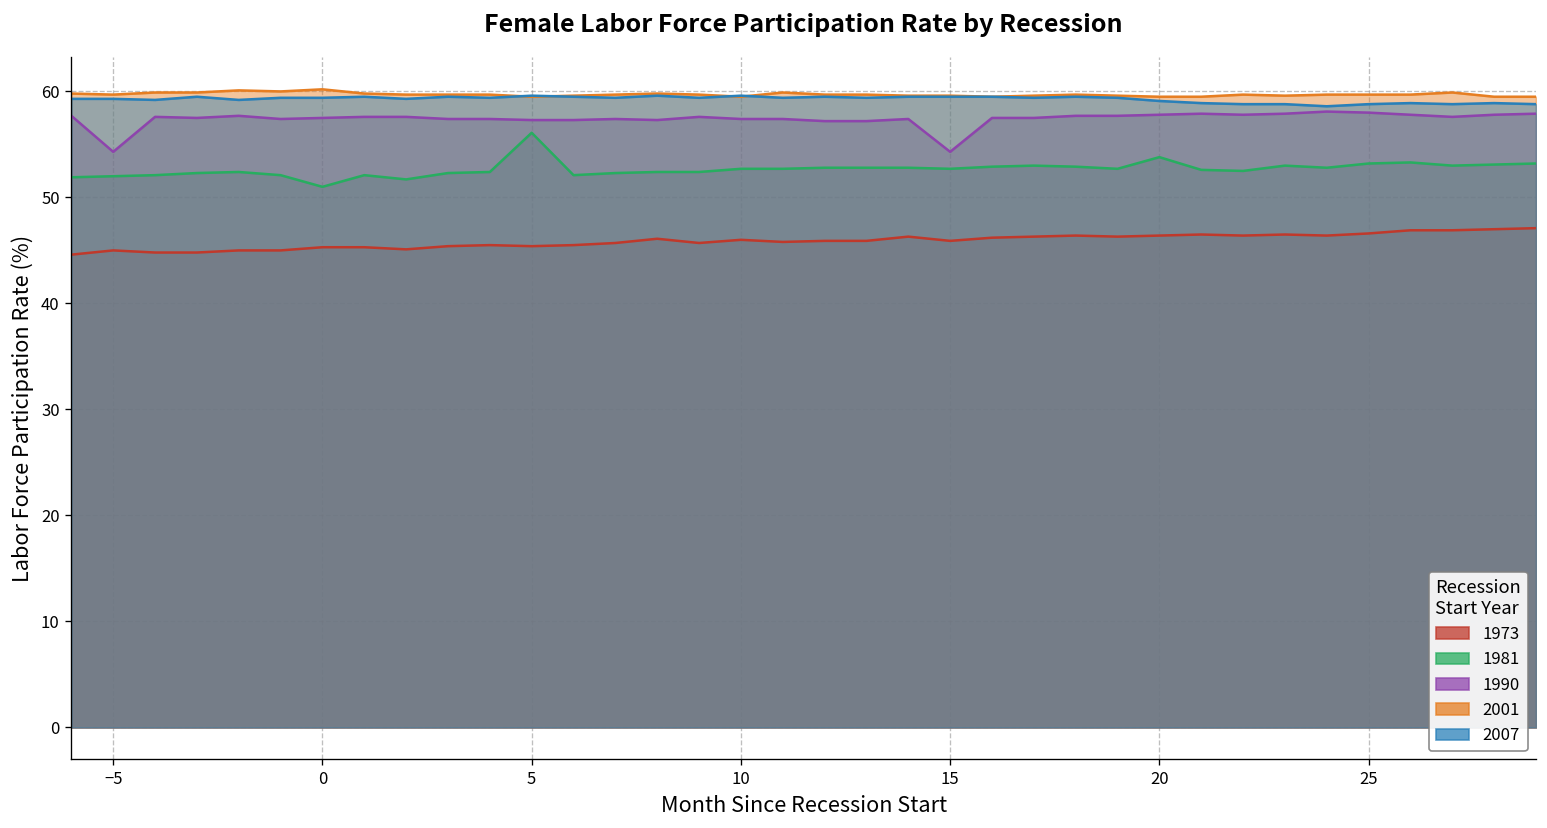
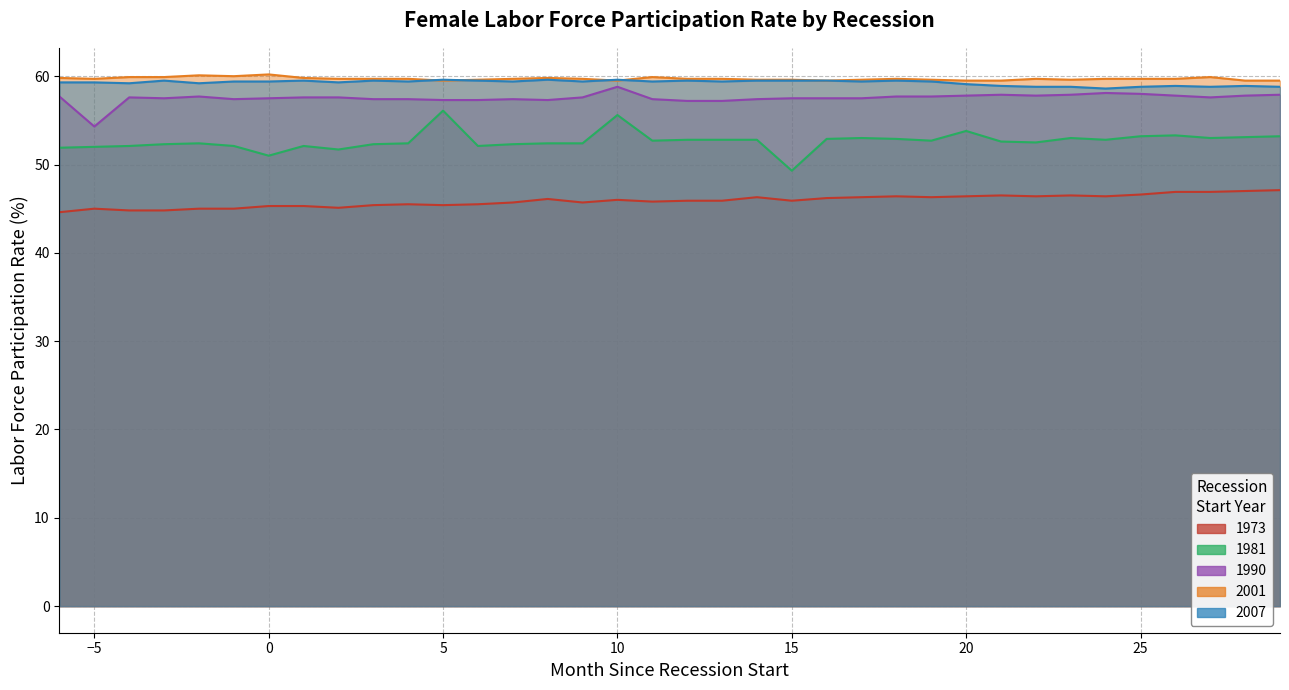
1981, 10: 53 -> 56
1990, 10: 57 -> 59
1981, 15: 53 -> 49
1990, 15: 54 -> 58
